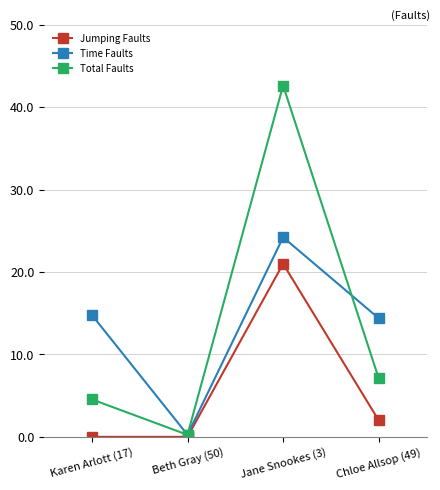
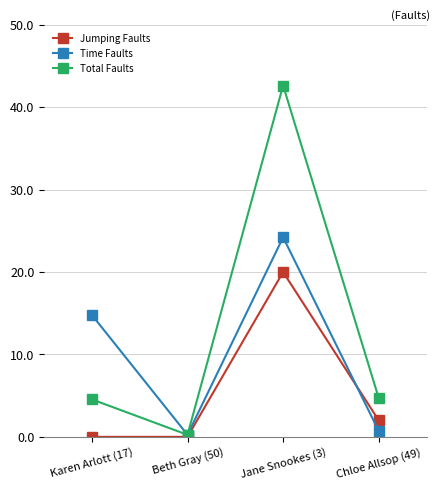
Jumping Faults, Jane Snookes (3): 21 -> 20
Time Faults, Chloe Allsop (49): 14 -> 1
Total Faults, Chloe Allsop (49): 7 -> 5
